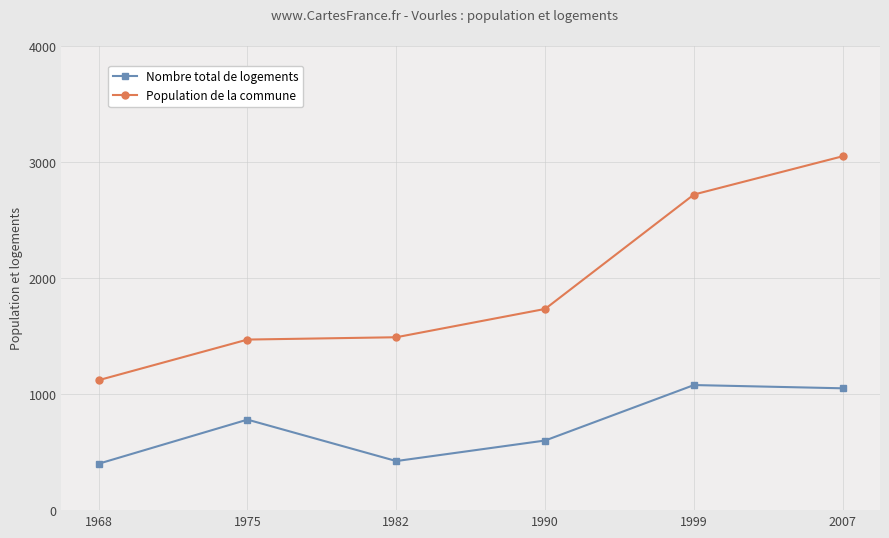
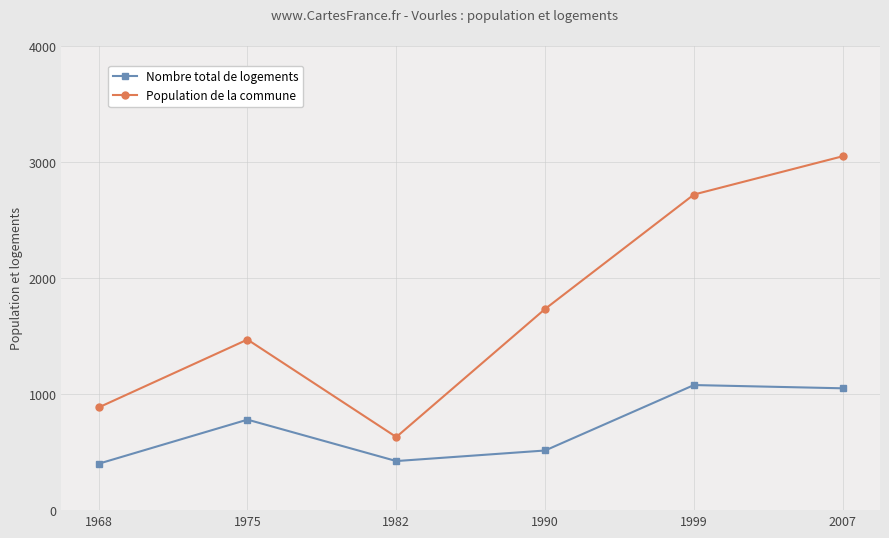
Population de la commune, 1968: 1120 -> 890
Population de la commune, 1982: 1490 -> 630
Nombre total de logements, 1990: 600 -> 510
